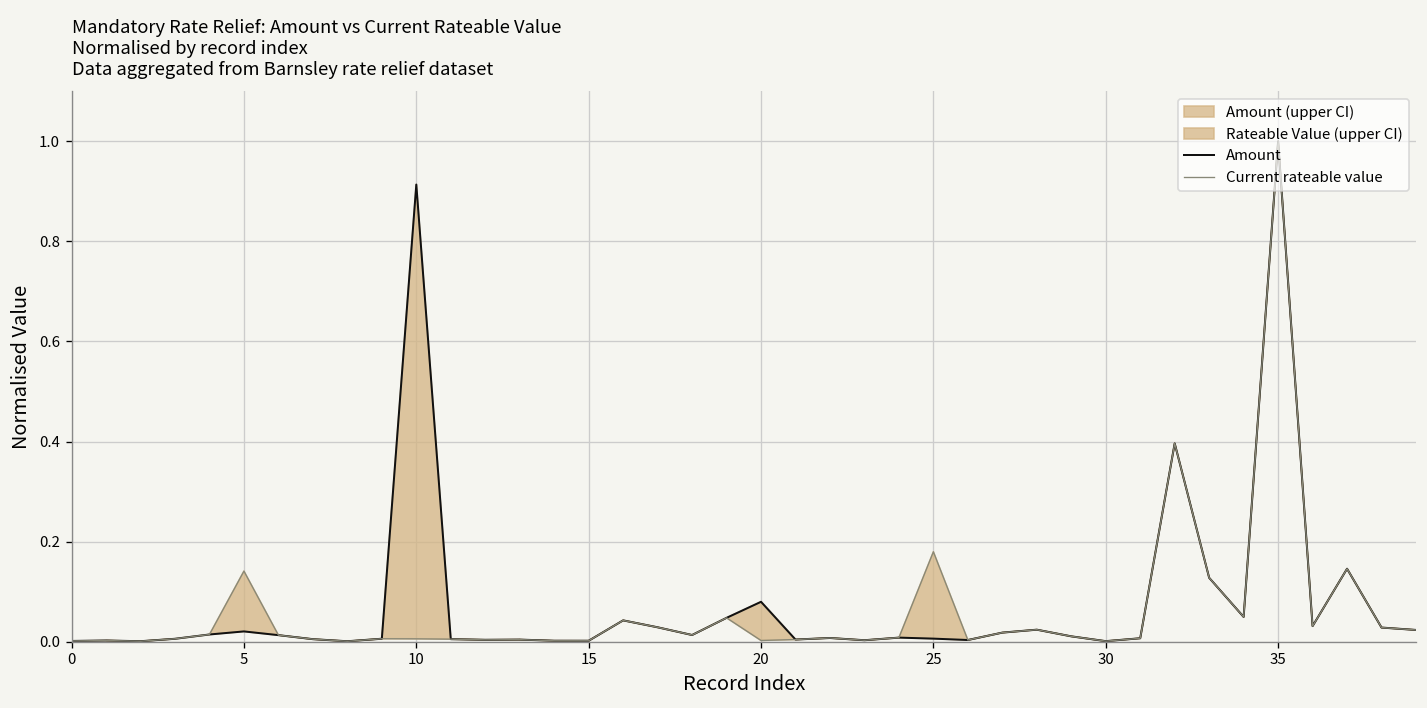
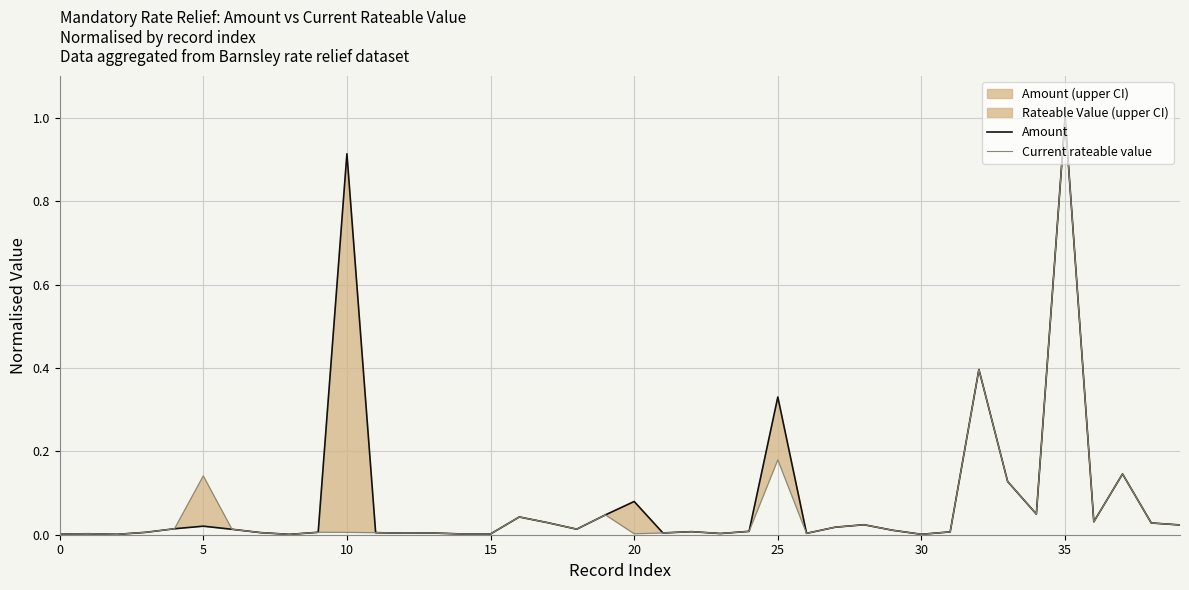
Amount, 25: 0.01 -> 0.33
